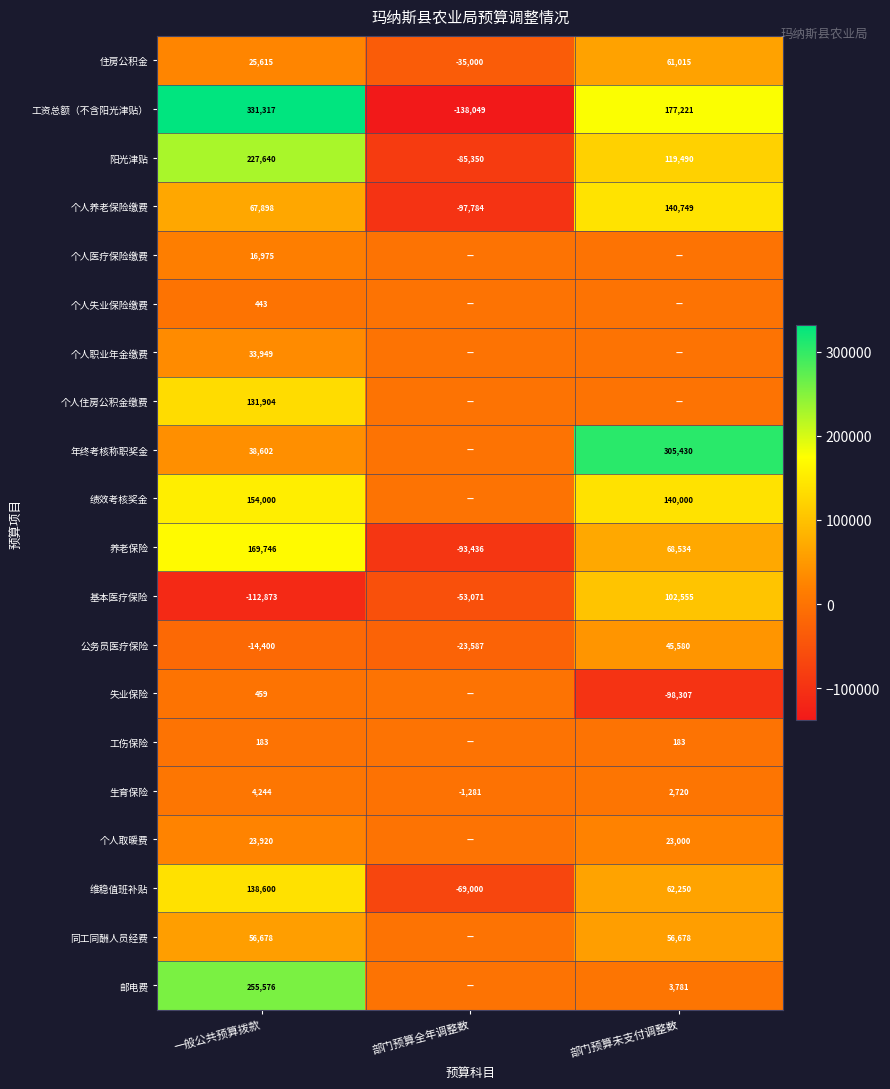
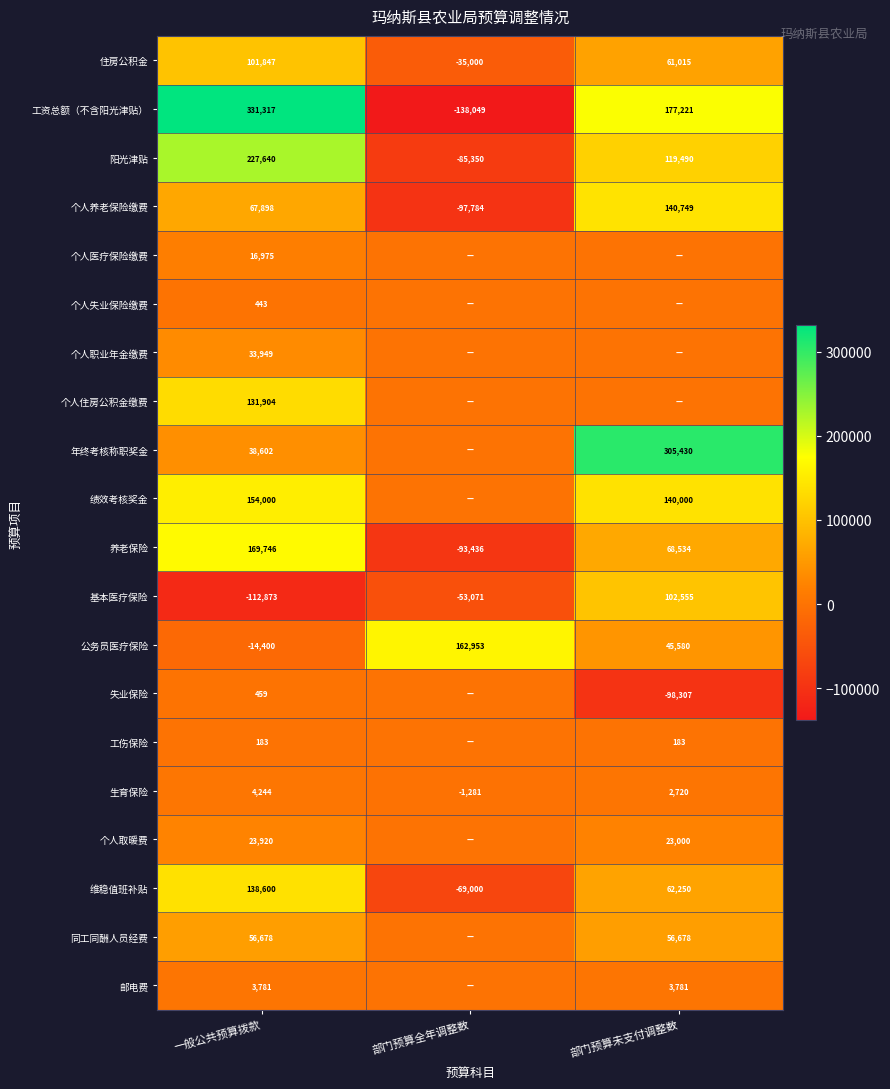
住房公积金, 一般公共预算拨款: 25,615 -> 101,847
公务员医疗保险, 部门预算全年调整数: -23,587 -> 162,953
邮电费, 一般公共预算拨款: 255,576 -> 3,781
